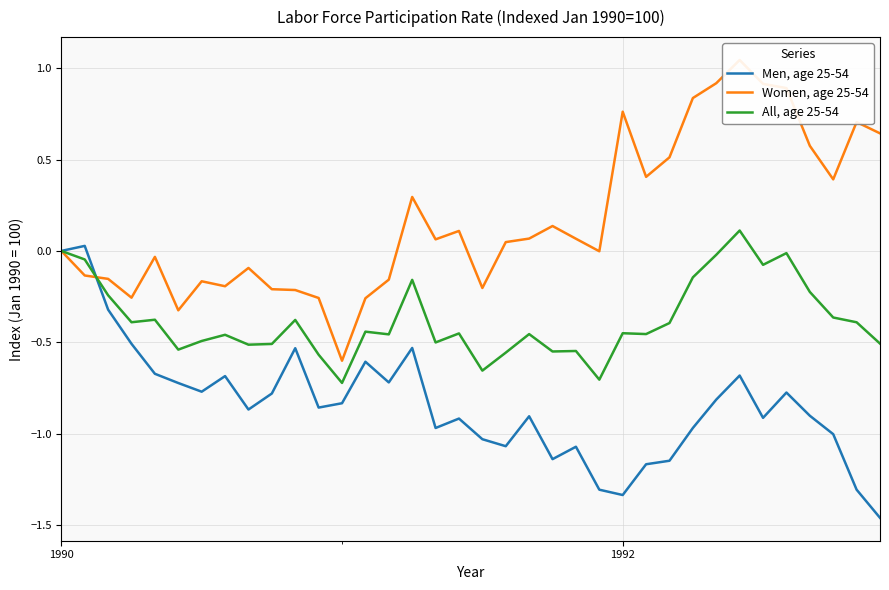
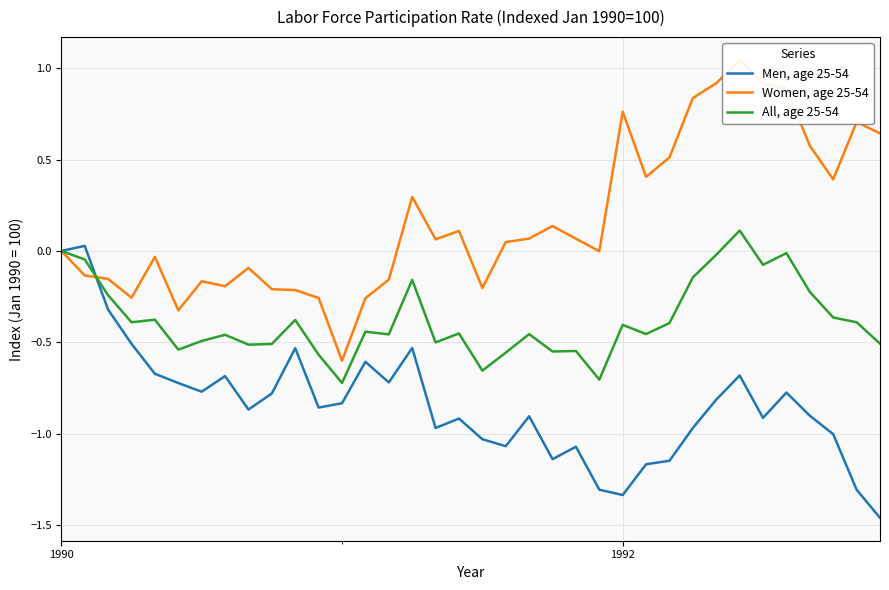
All, age 25-54, 1992: -0.45 -> -0.40
